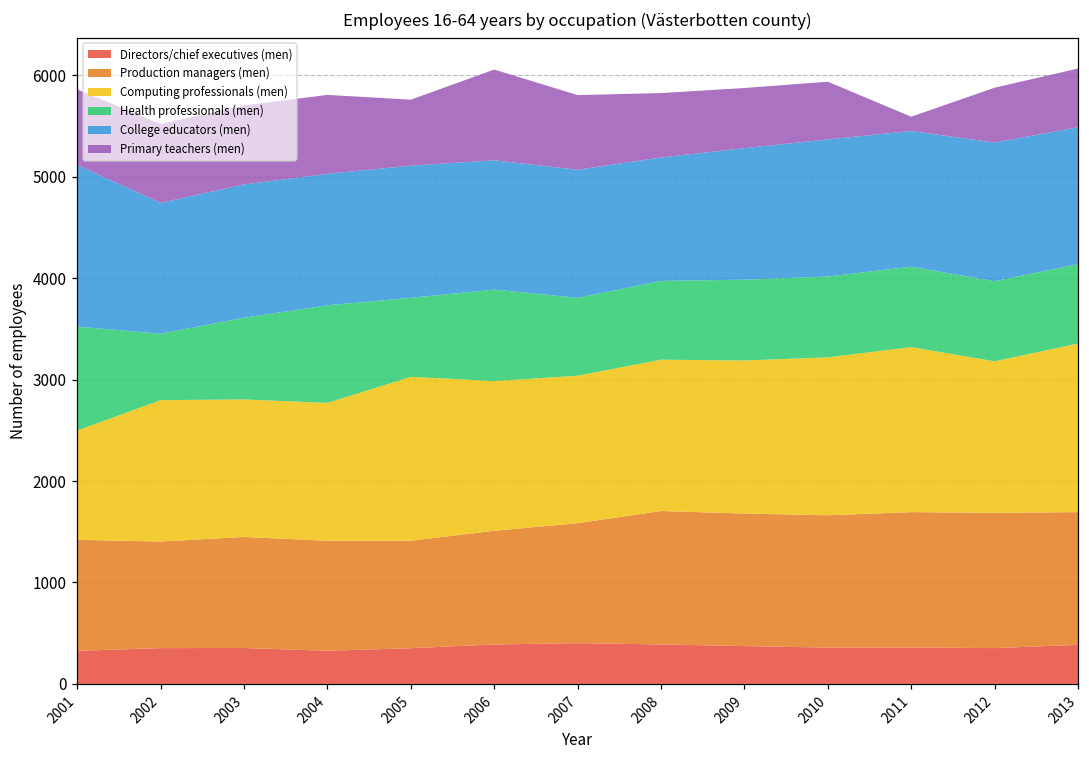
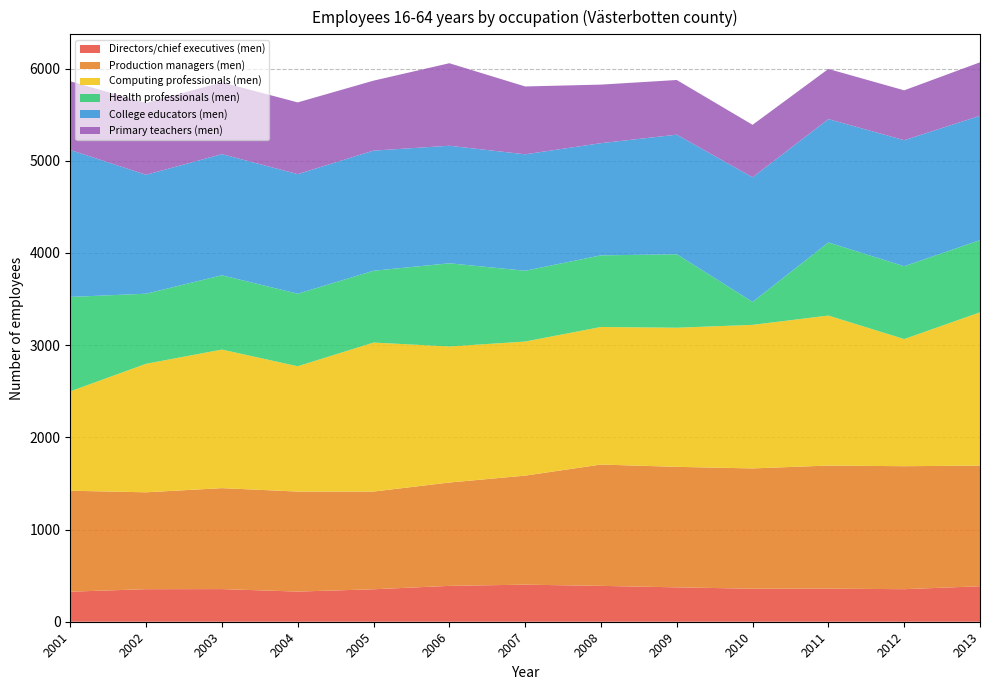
Health professionals (men), 2002: 700 -> 800
Computing professionals (men), 2003: 1400 -> 1500
Health professionals (men), 2004: 1000 -> 800
Primary teachers (men), 2005: 700 -> 800
Health professionals (men), 2010: 800 -> 200
Primary teachers (men), 2011: 100 -> 500
Computing professionals (men), 2012: 1500 -> 1400
